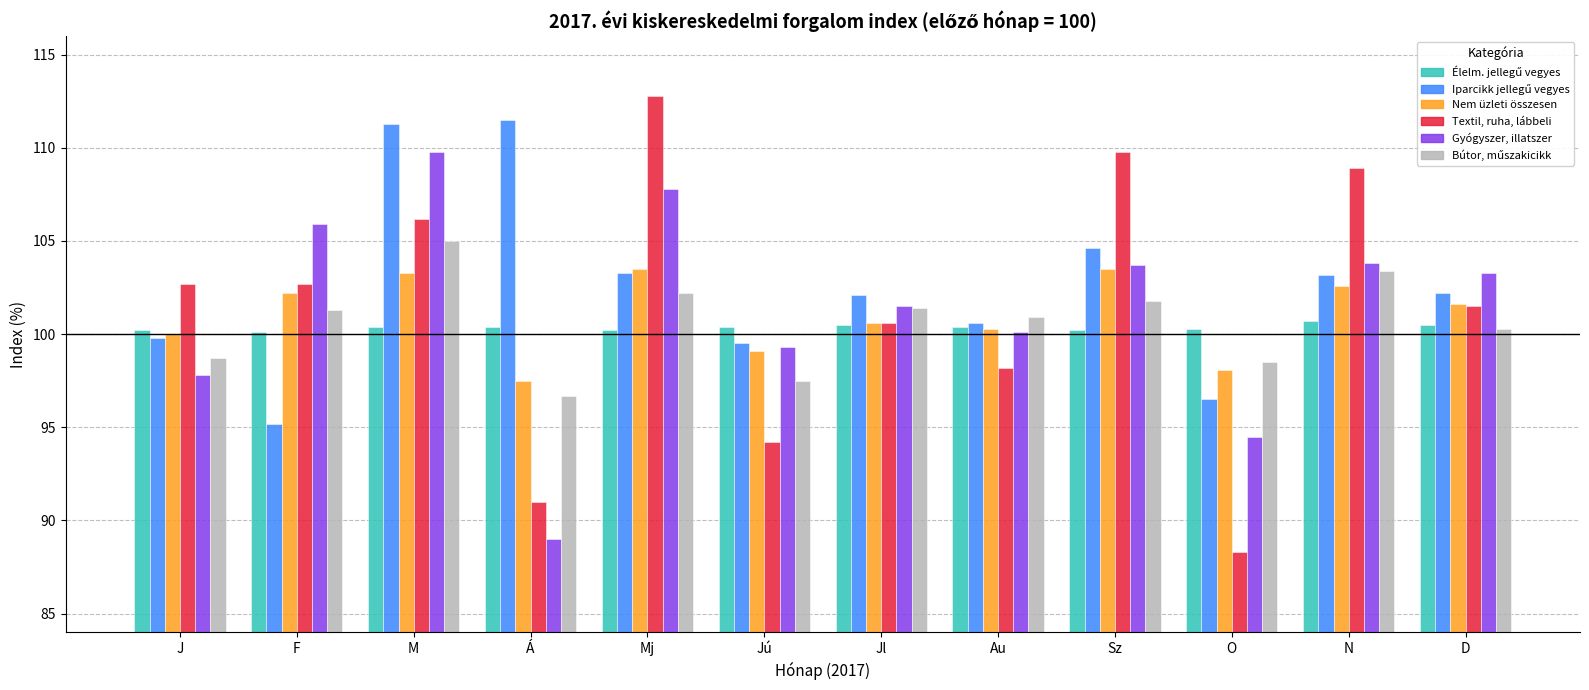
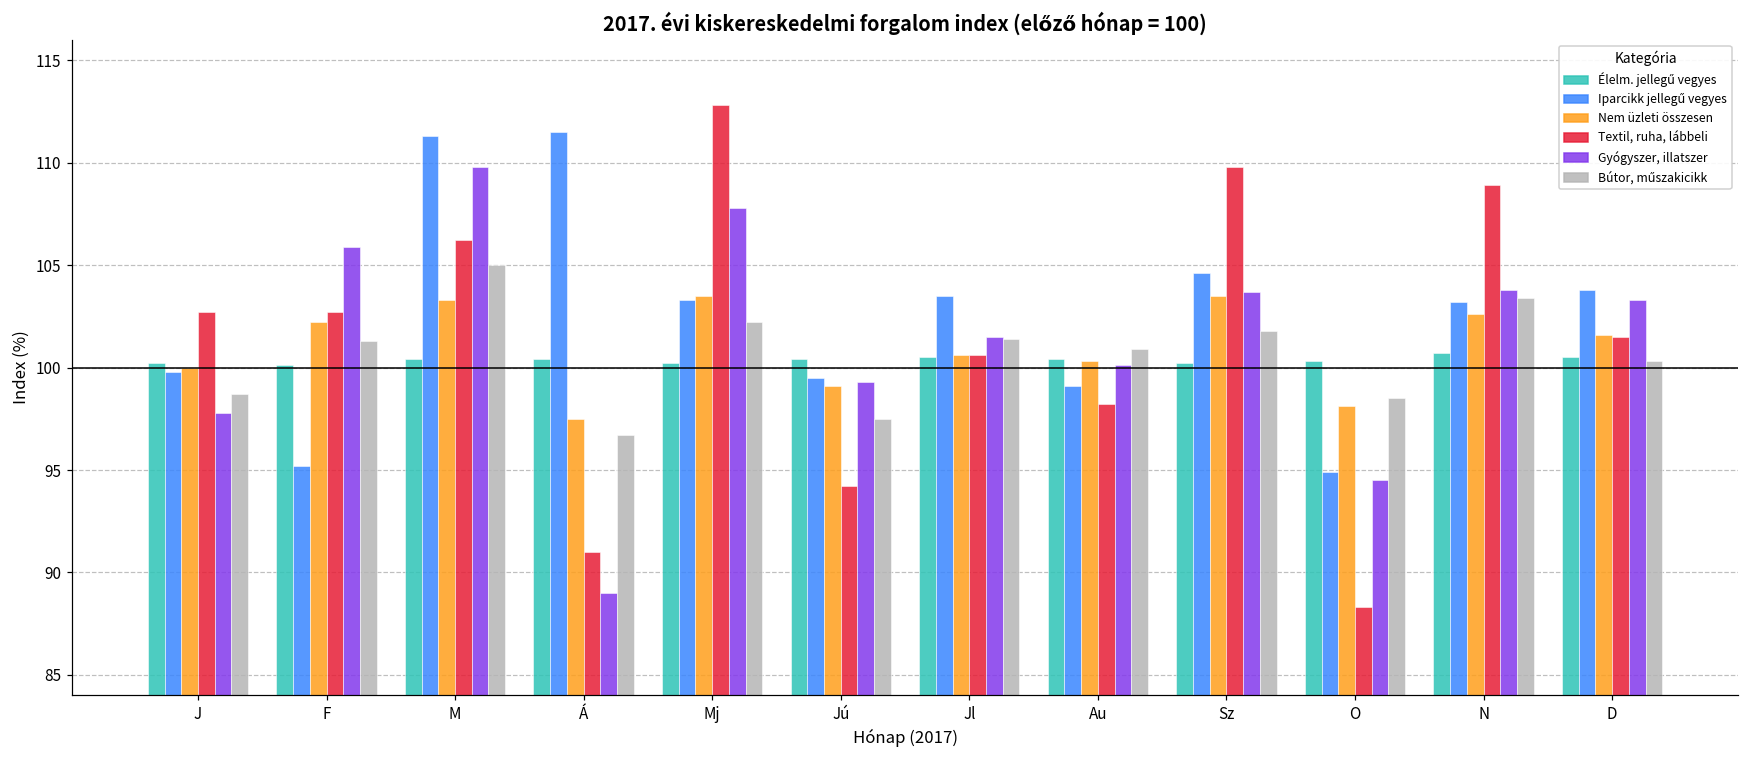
Iparcikk jellegű vegyes, Jl: 102.1 -> 103.5
Iparcikk jellegű vegyes, Au: 100.6 -> 99.1
Iparcikk jellegű vegyes, O: 96.5 -> 94.9
Iparcikk jellegű vegyes, D: 102.2 -> 103.8
